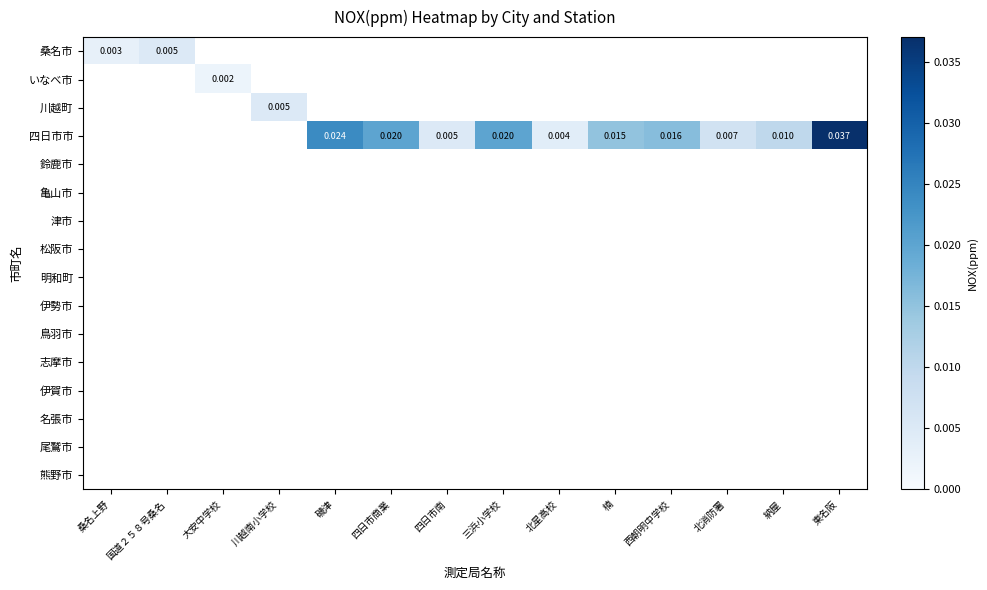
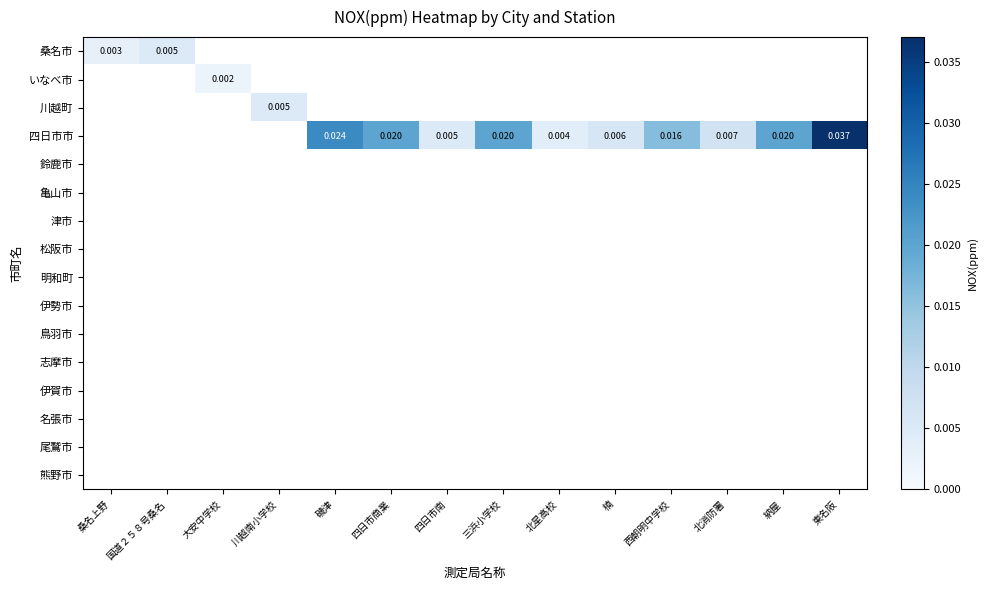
四日市市, 楠: 0.015 -> 0.006
四日市市, 納屋: 0.010 -> 0.020
